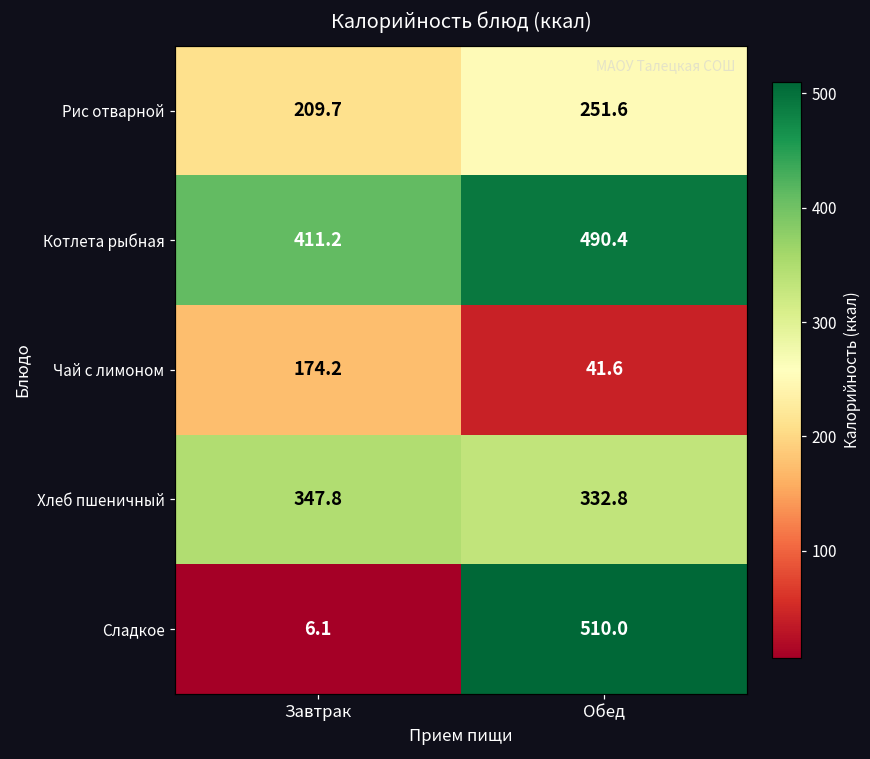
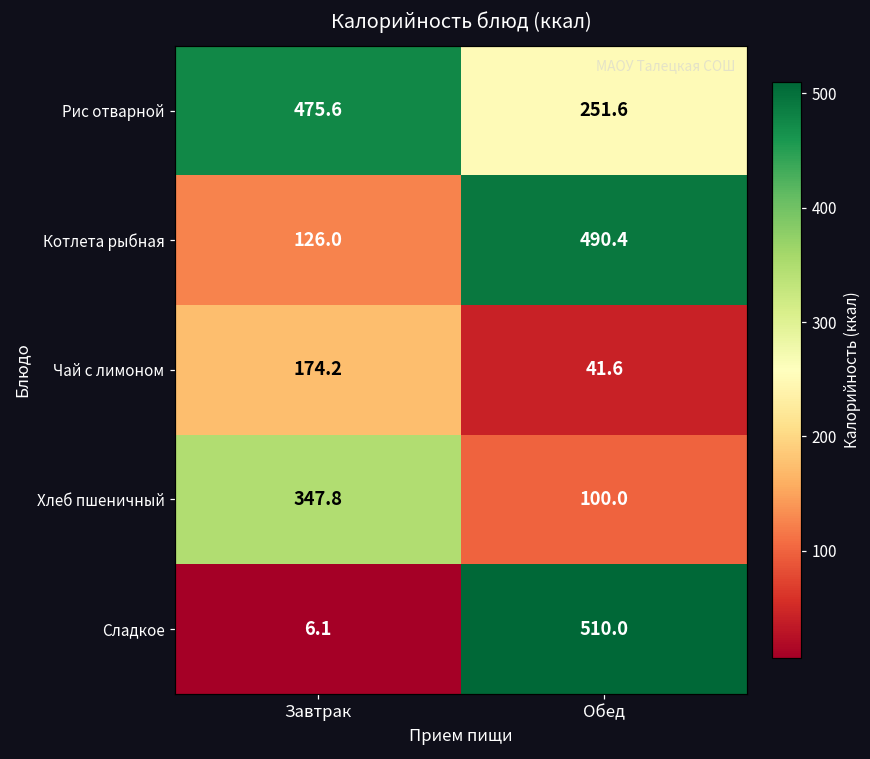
Рис отварной, Завтрак: 209.7 -> 475.6
Котлета рыбная, Завтрак: 411.2 -> 126.0
Хлеб пшеничный, Обед: 332.8 -> 100.0
